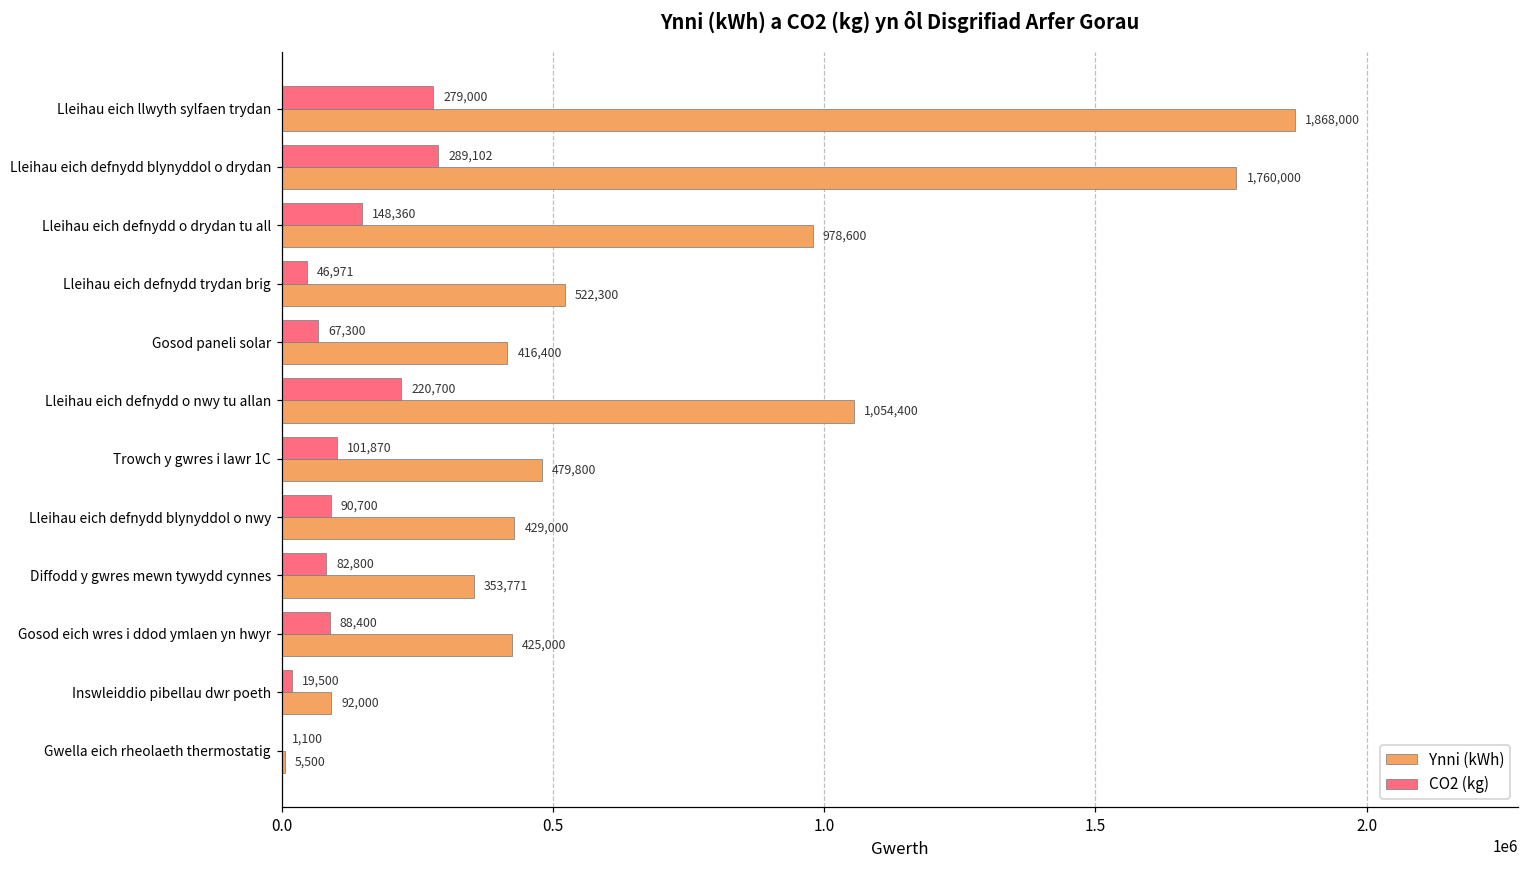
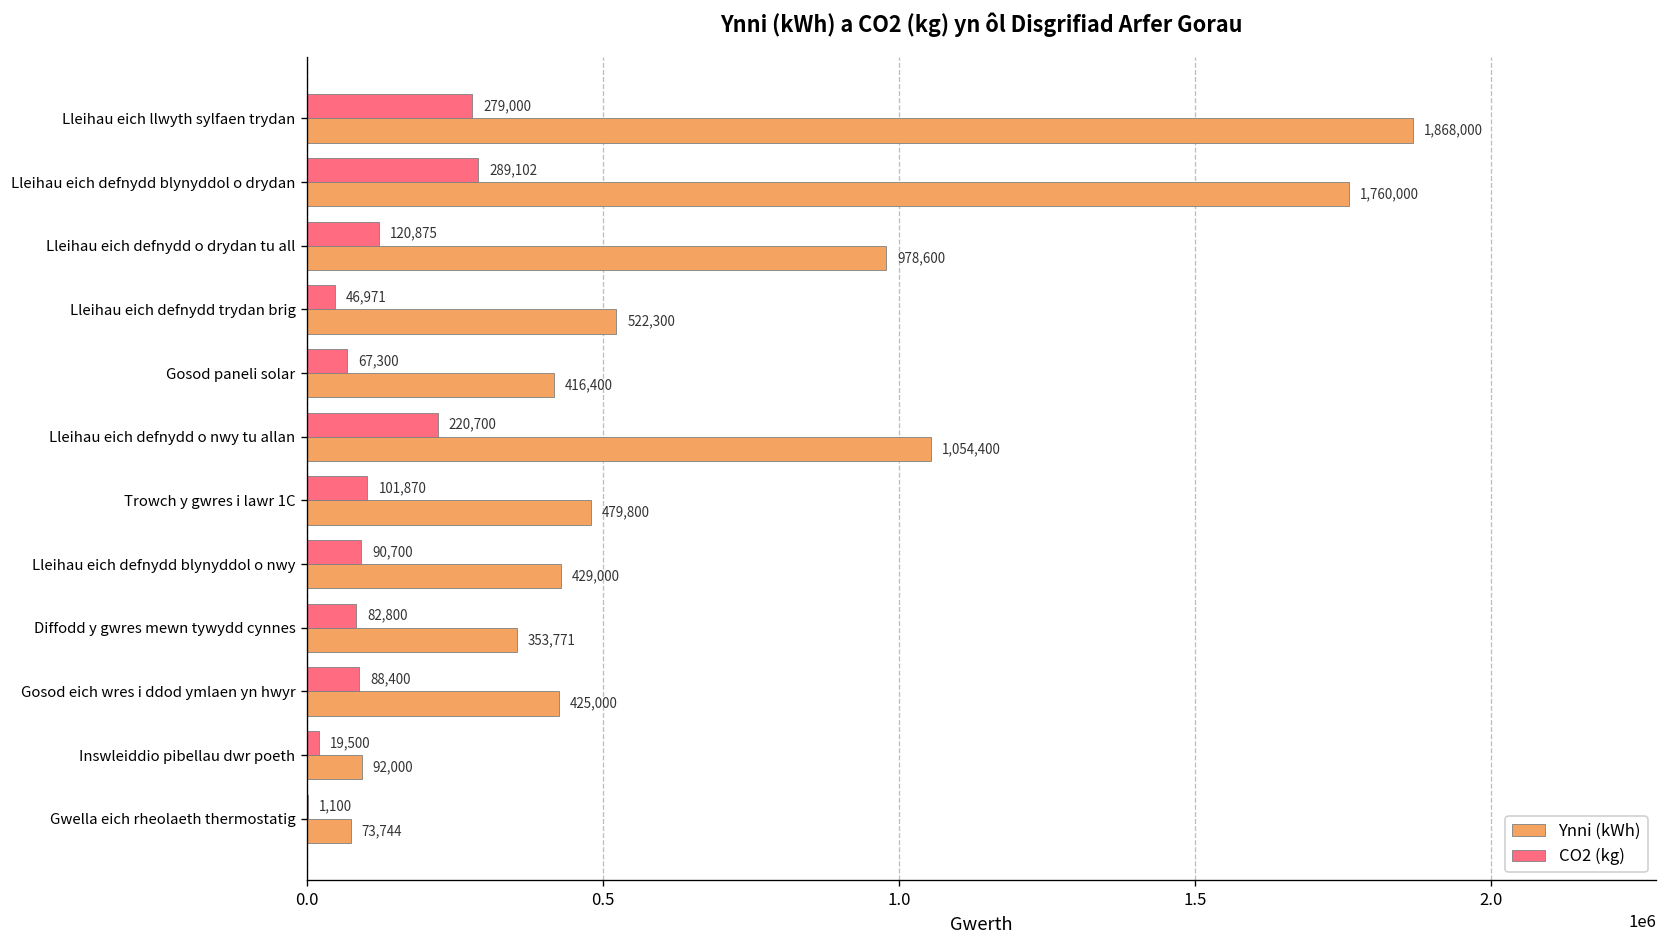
CO2 (kg), Lleihau eich defnydd o drydan tu all: 148,360 -> 120,875
Ynni (kWh), Gwella eich rheolaeth thermostatig: 5,500 -> 73,744
